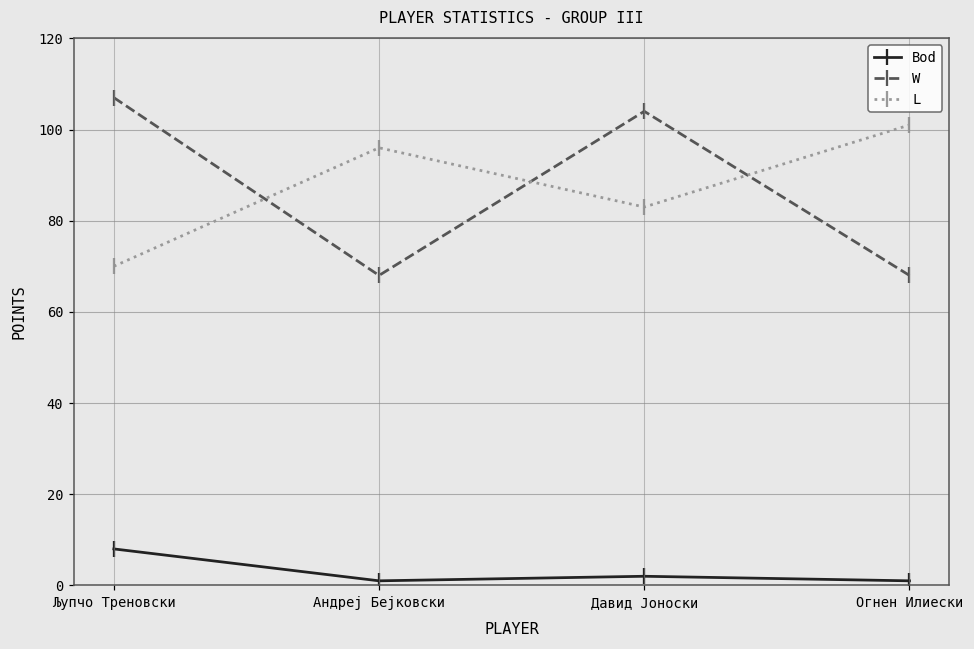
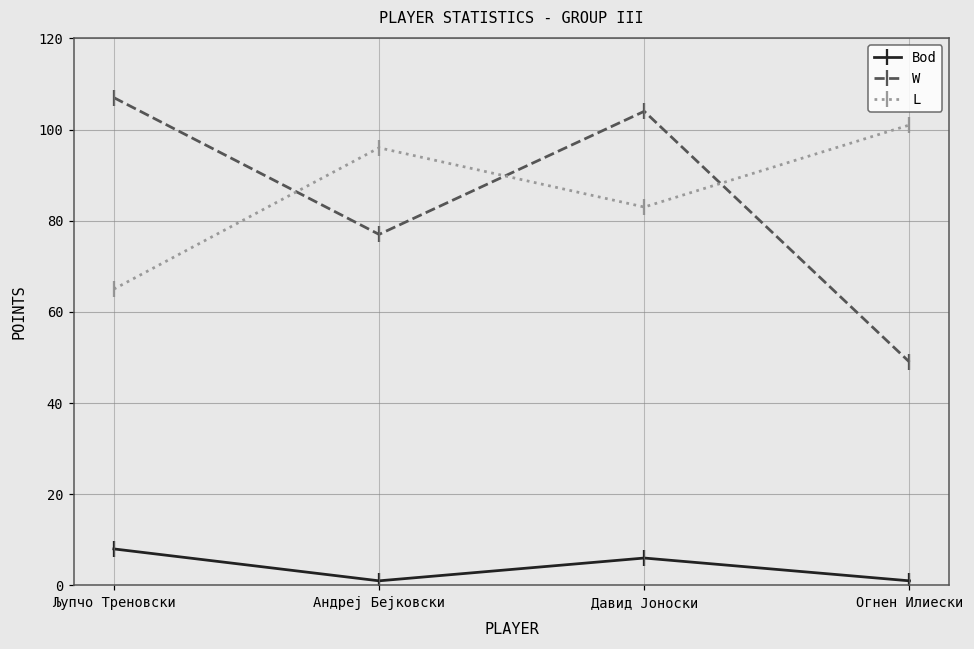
L, Љупчо Треновски: 70 -> 65
W, Андреј Бејковски: 68 -> 77
Bod, Давид Јоноски: 2 -> 6
W, Огнен Илиески: 68 -> 49
